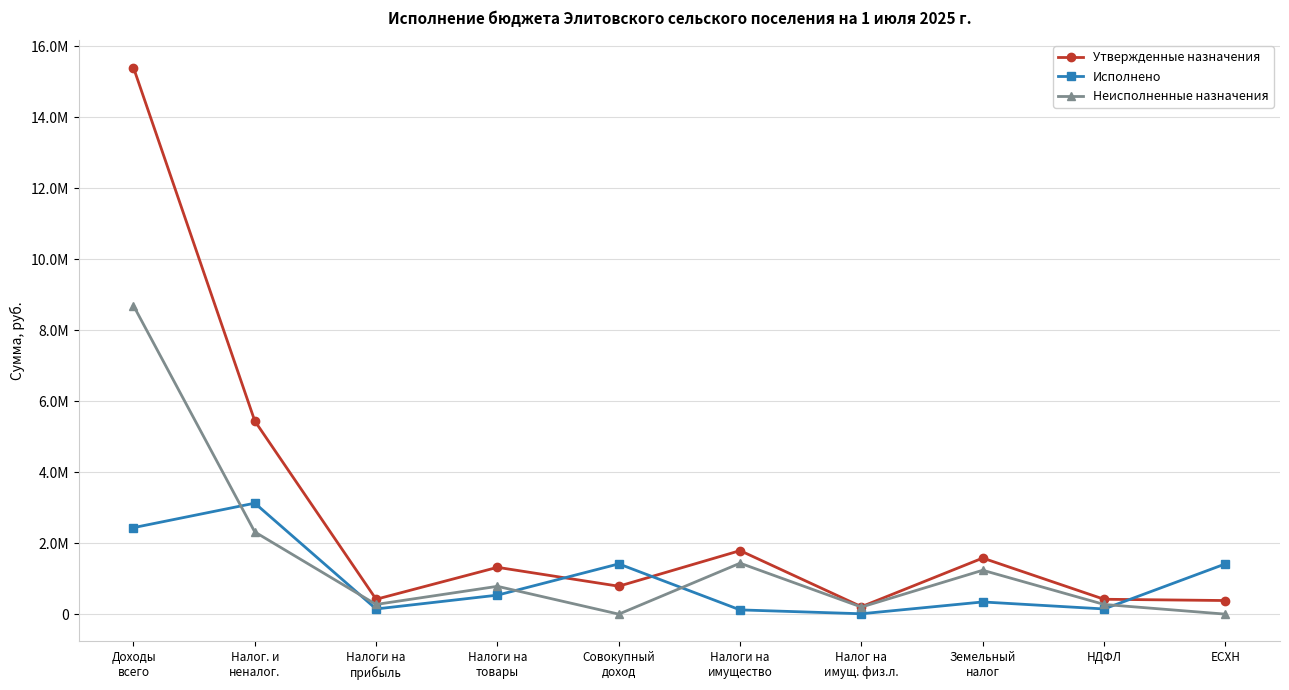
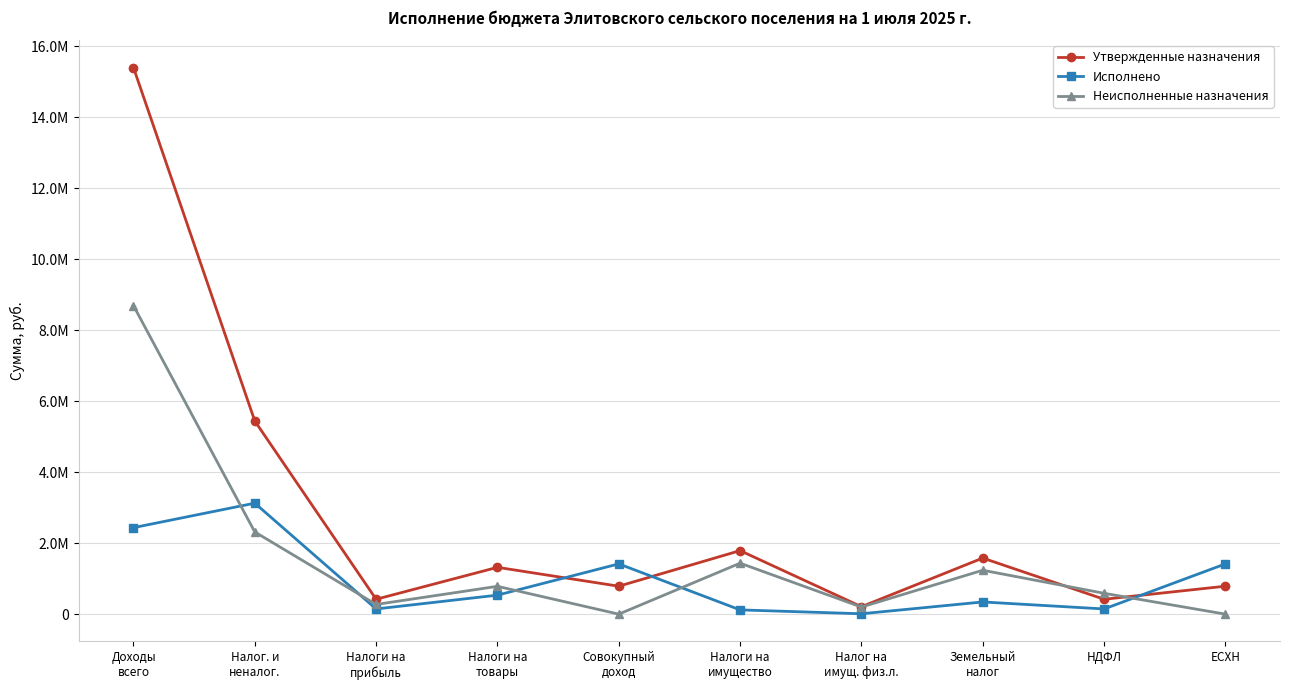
Неисполненные назначения, НДФЛ: 300000 -> 600000
Утвержденные назначения, ЕСХН: 400000 -> 800000
